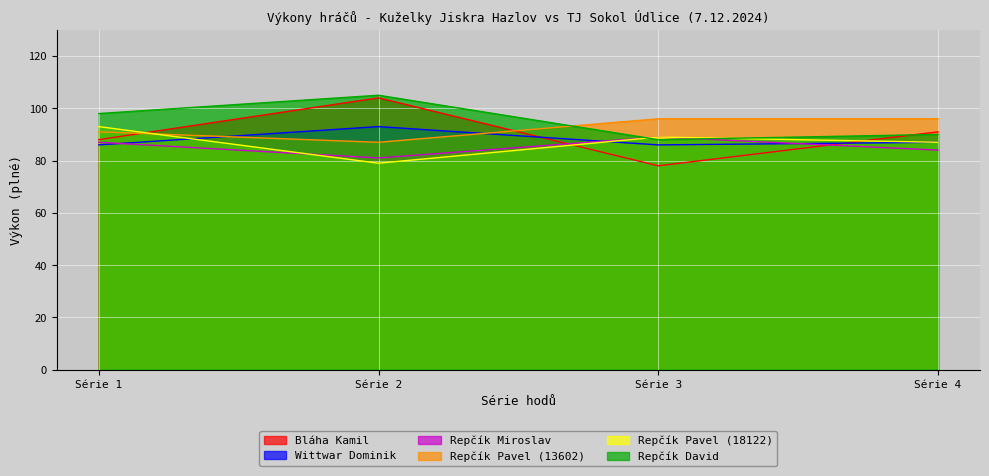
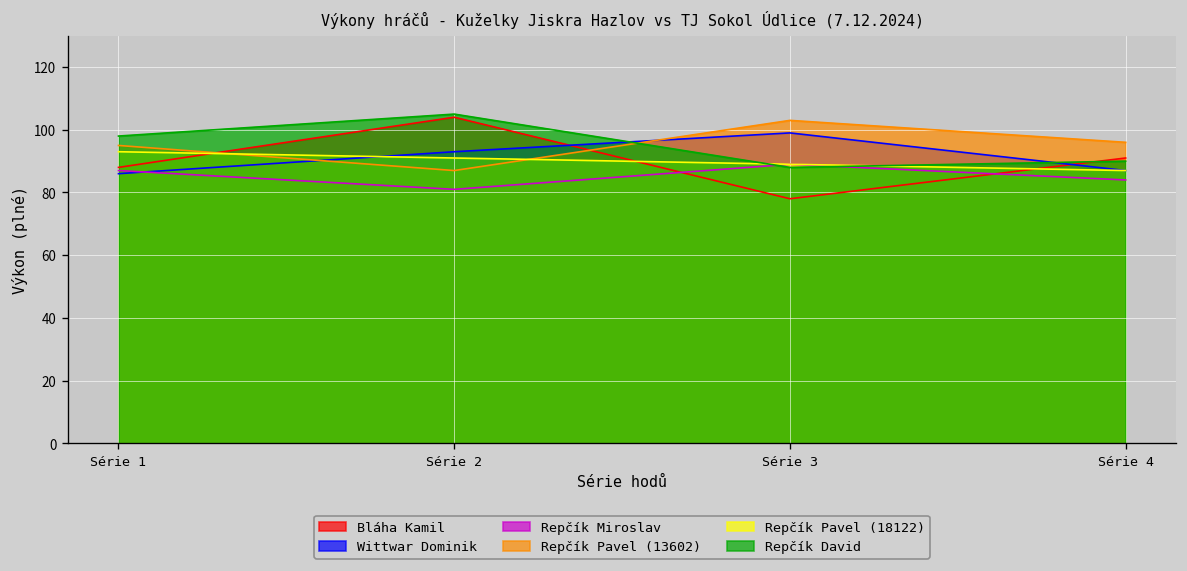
Repčík Pavel (13602), Série 1: 91 -> 95
Repčík Pavel (18122), Série 2: 79 -> 91
Wittwar Dominik, Série 3: 86 -> 99
Repčík Pavel (13602), Série 3: 96 -> 103
